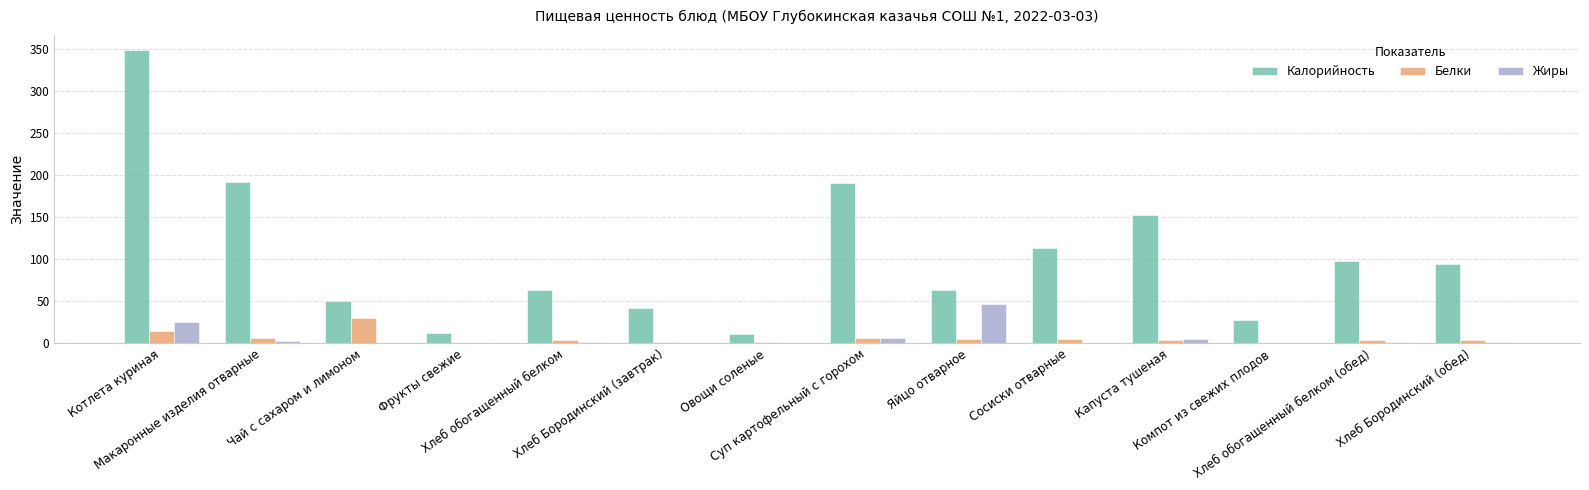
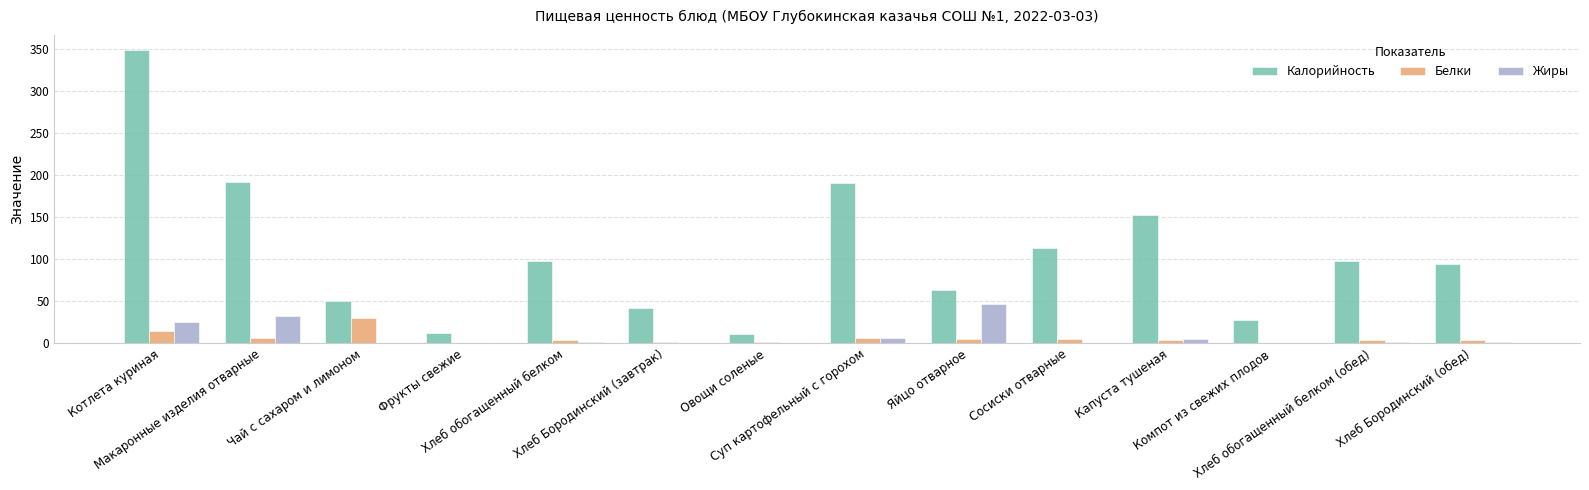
Жиры, Макаронные изделия отварные: 0 -> 30
Калорийность, Хлеб обогащенный белком: 60 -> 100
